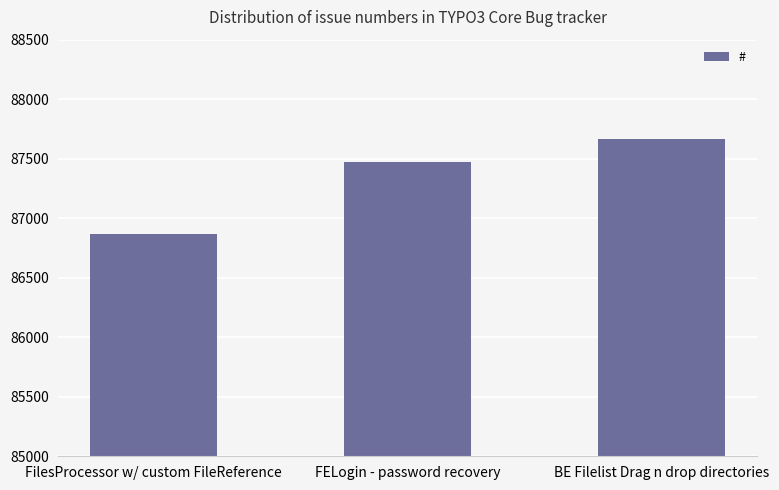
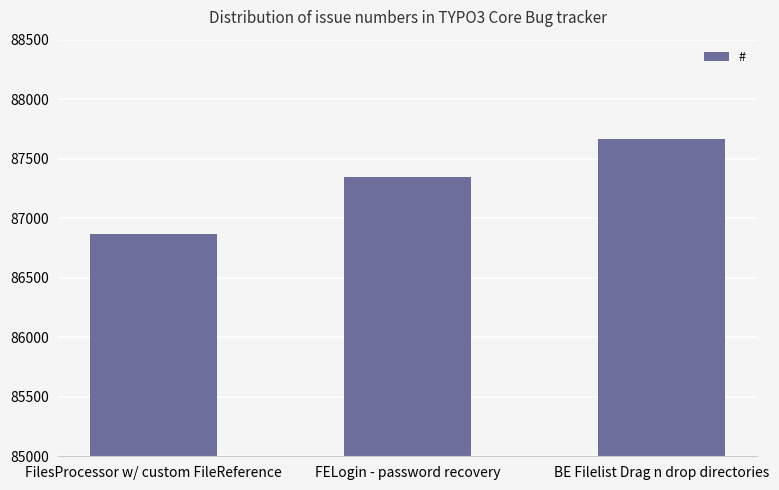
FELogin - password recovery: 87470 -> 87350
